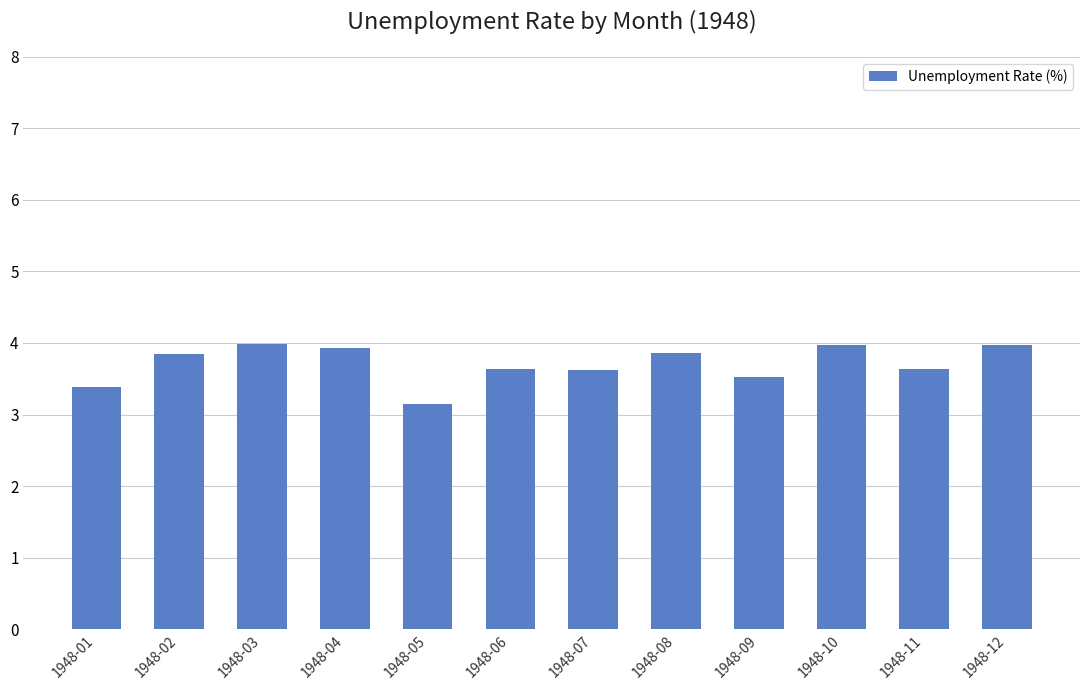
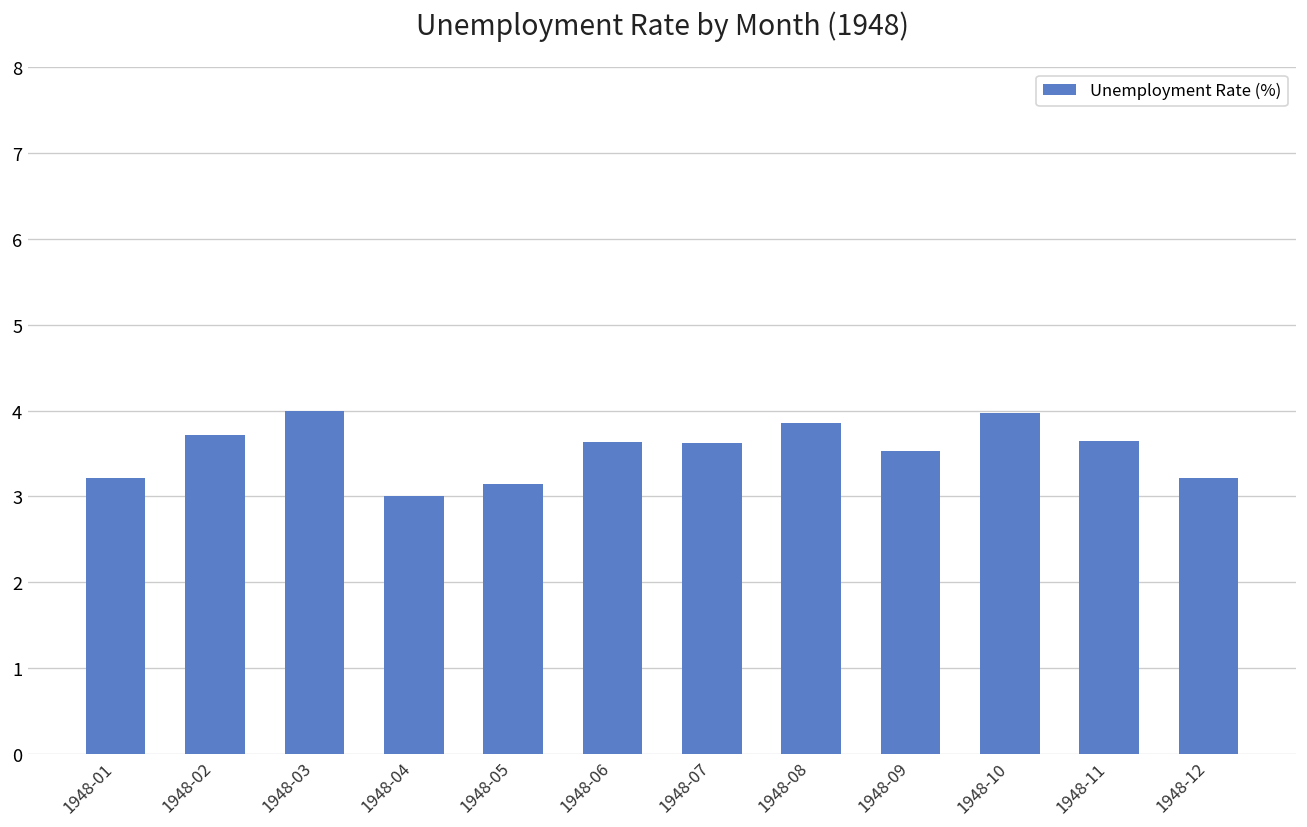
1948-01: 3.4 -> 3.2
1948-02: 3.9 -> 3.7
1948-04: 3.9 -> 3.0
1948-12: 4.0 -> 3.2
